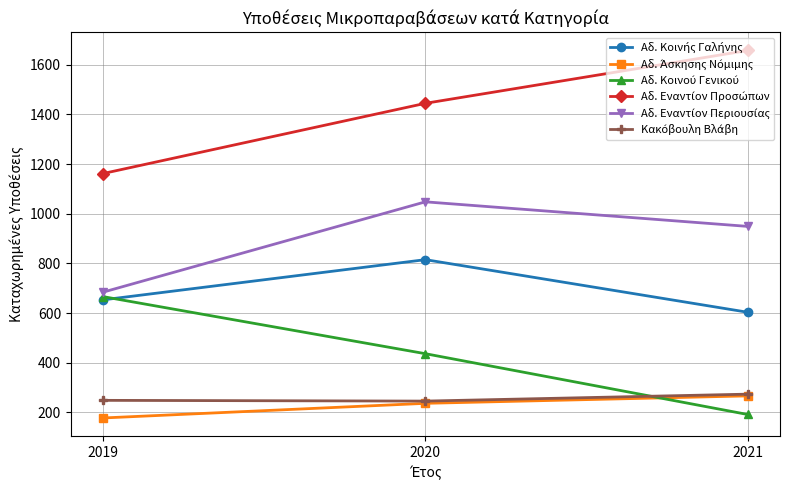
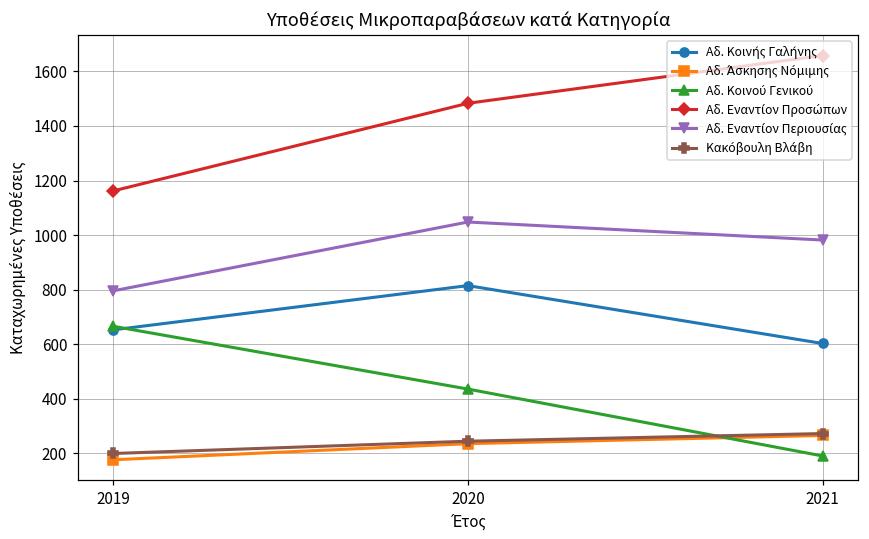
Αδ. Εναντίον Περιουσίας, 2019: 680 -> 800
Κακόβουλη Βλάβη, 2019: 250 -> 200
Αδ. Εναντίον Προσώπων, 2020: 1450 -> 1480
Αδ. Εναντίον Περιουσίας, 2021: 950 -> 980
